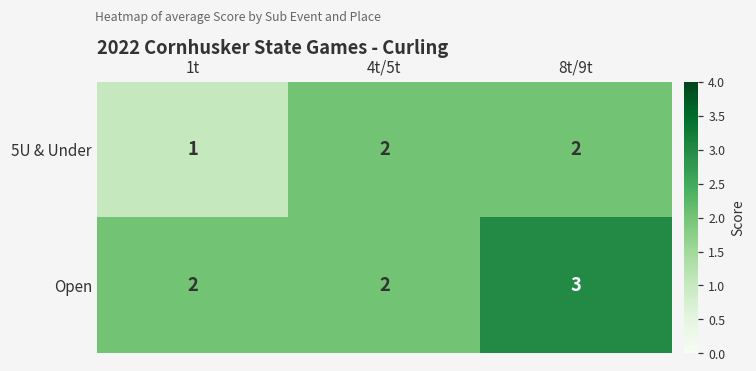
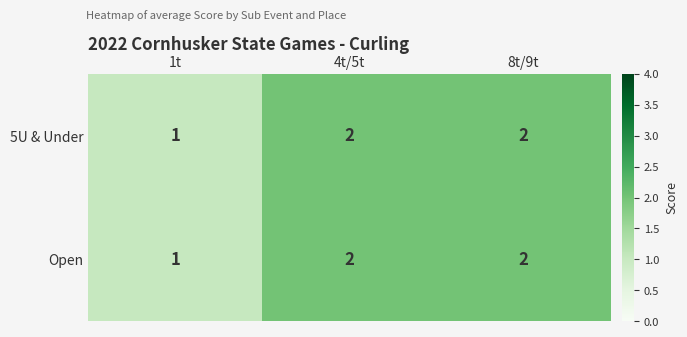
Open, 1t: 2 -> 1
Open, 8t/9t: 3 -> 2
